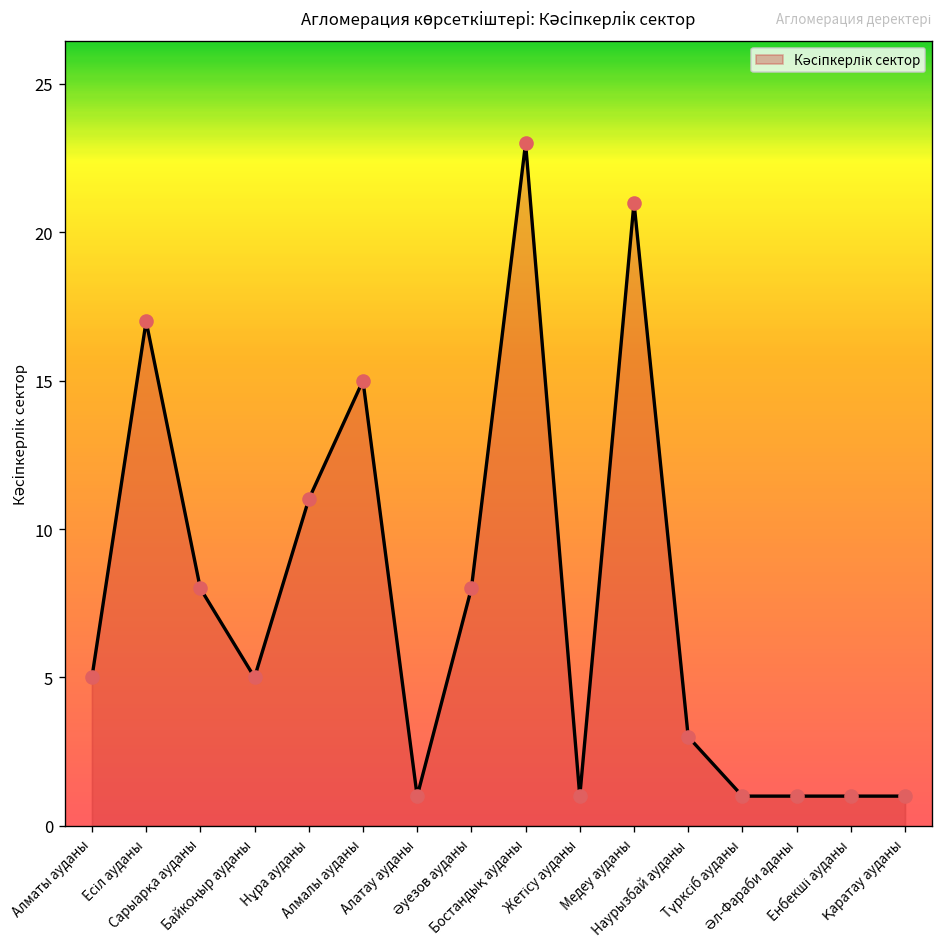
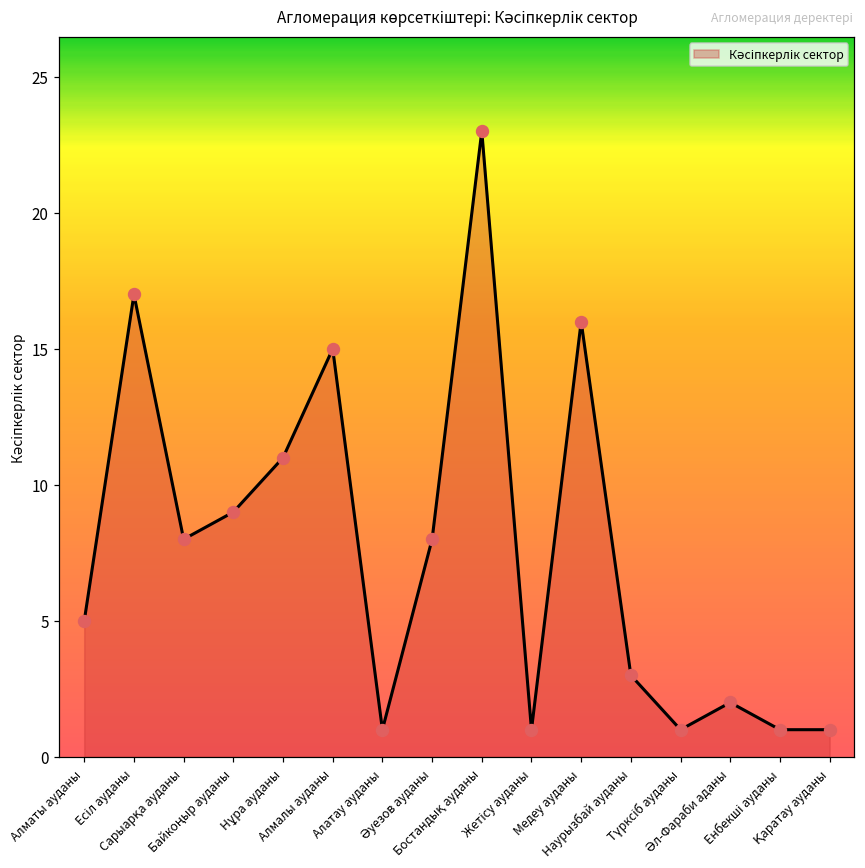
Байкоңыр ауданы: 5 -> 9
Медеу ауданы: 21 -> 16
Әл-Фараби аданы: 1 -> 2
